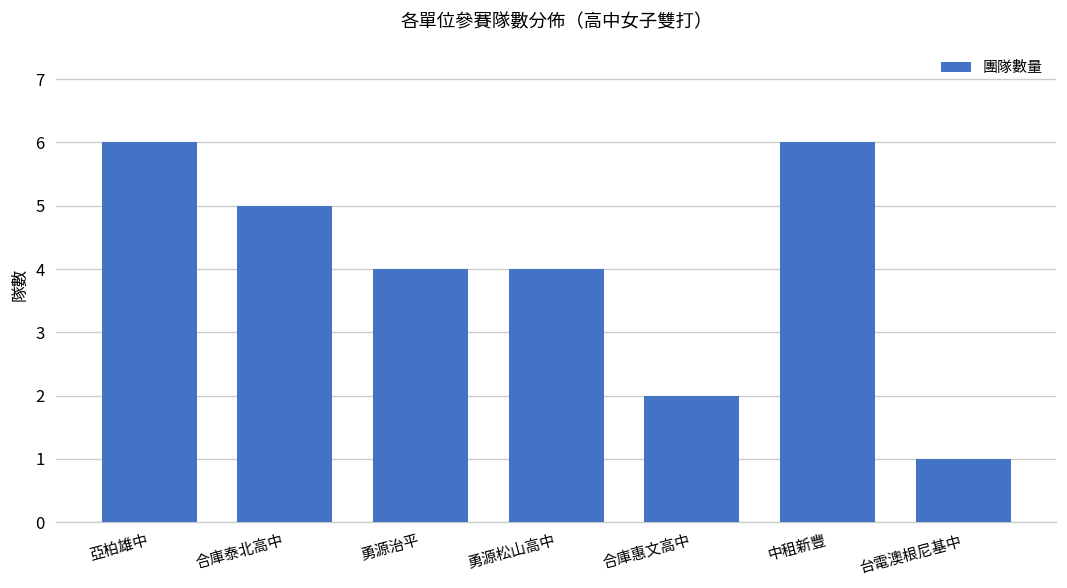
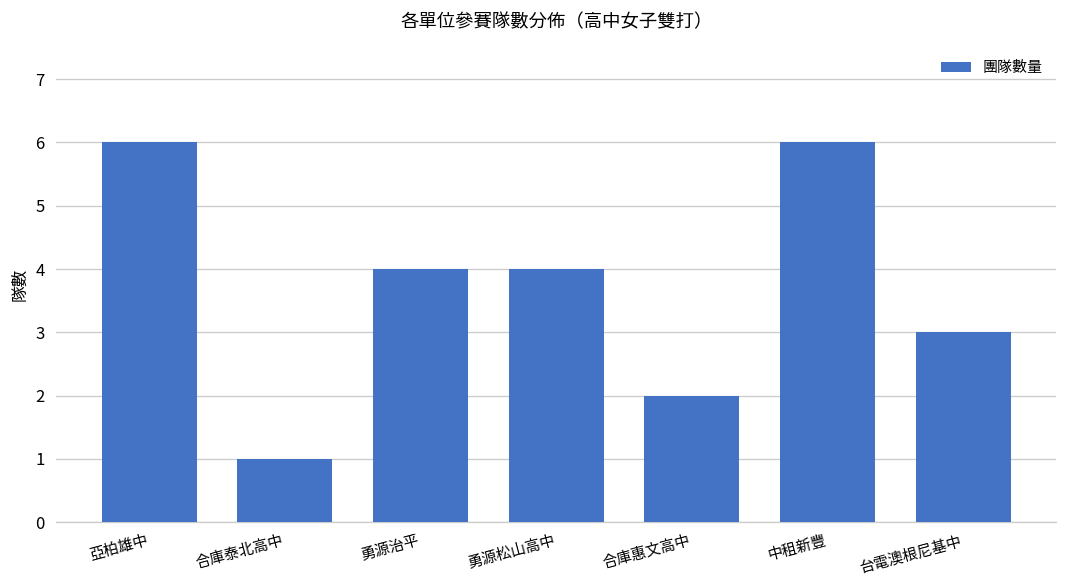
合庫泰北高中: 5 -> 1
台電澳根尼基中: 1 -> 3
